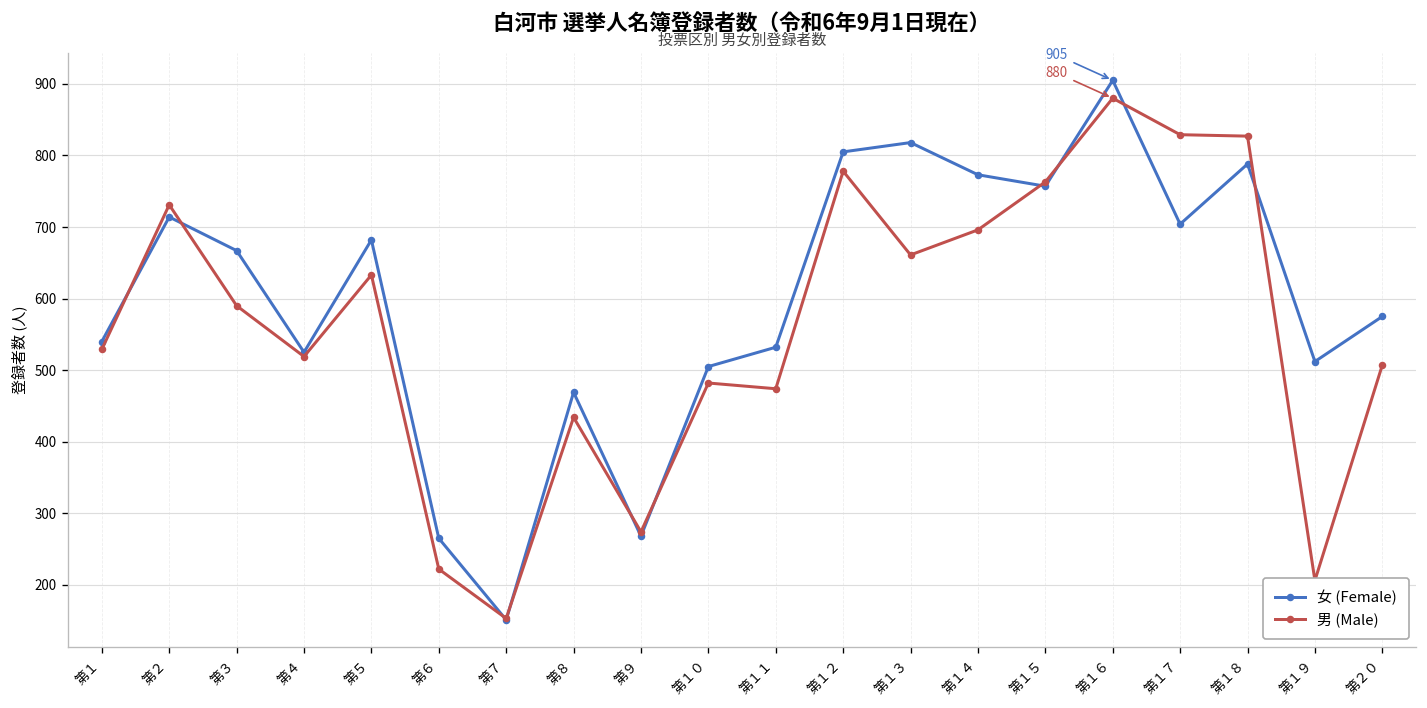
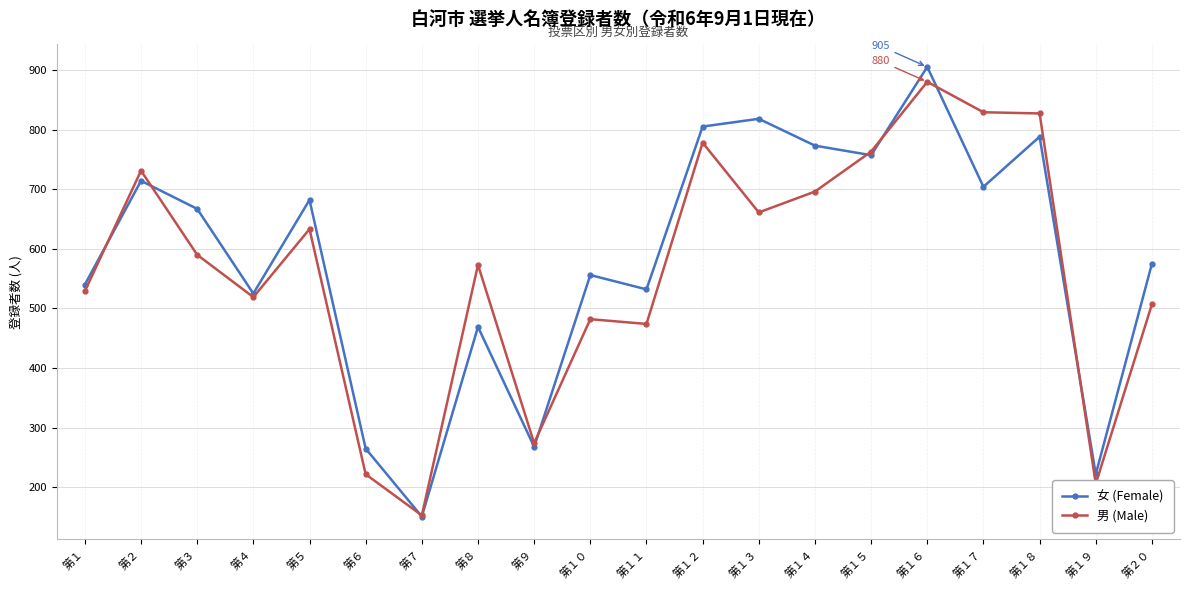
男 (Male), 第８: 430 -> 570
女 (Female), 第１０: 510 -> 560
女 (Female), 第１９: 510 -> 220
